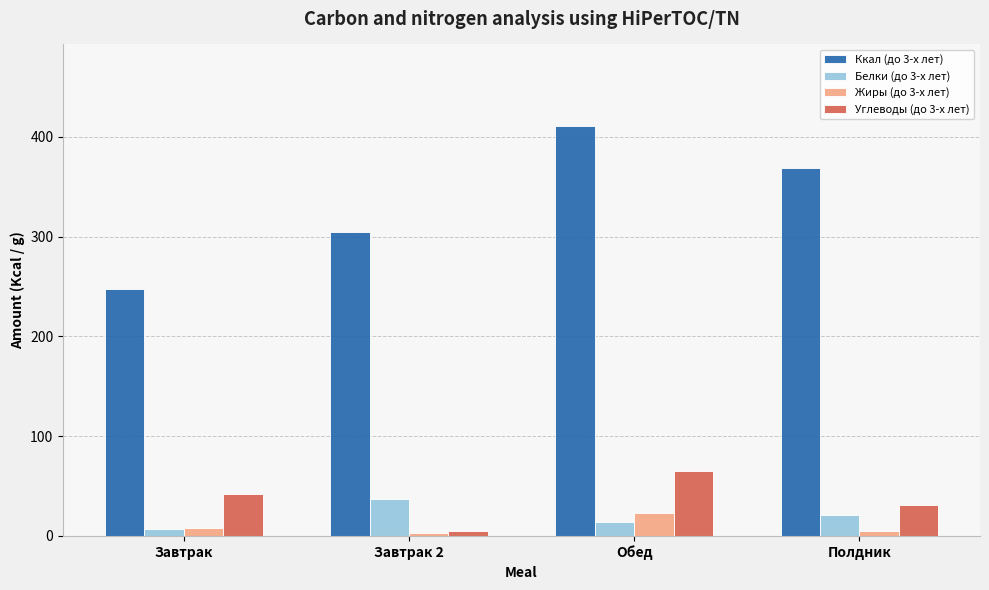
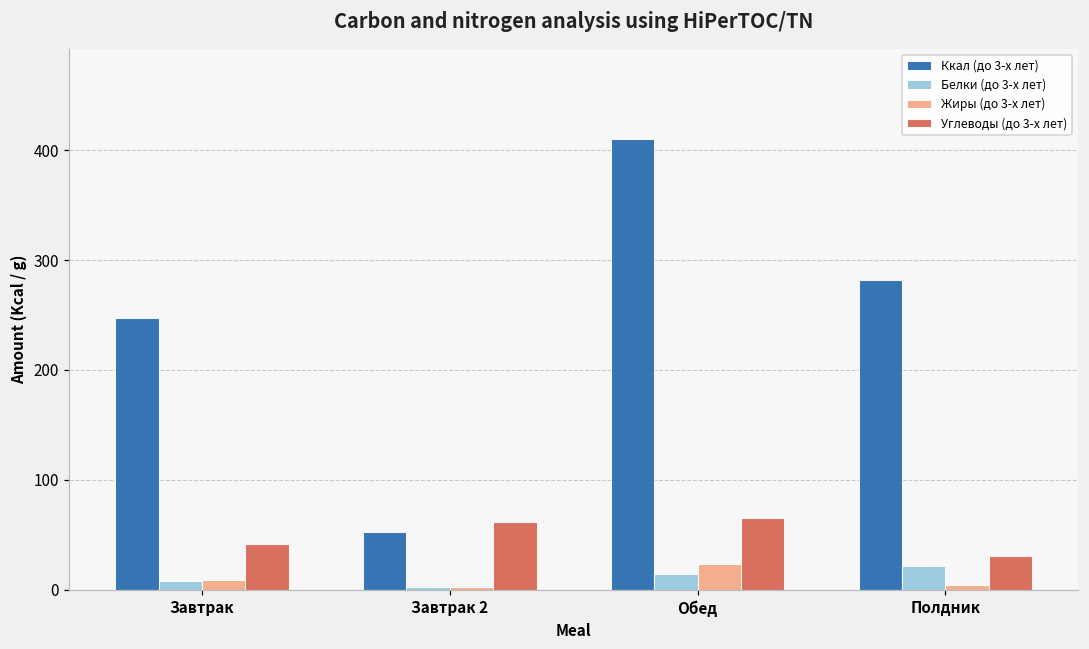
Ккал (до 3-х лет), Завтрак 2: 300 -> 50
Белки (до 3-х лет), Завтрак 2: 40 -> 0
Углеводы (до 3-х лет), Завтрак 2: 0 -> 60
Ккал (до 3-х лет), Полдник: 370 -> 280
